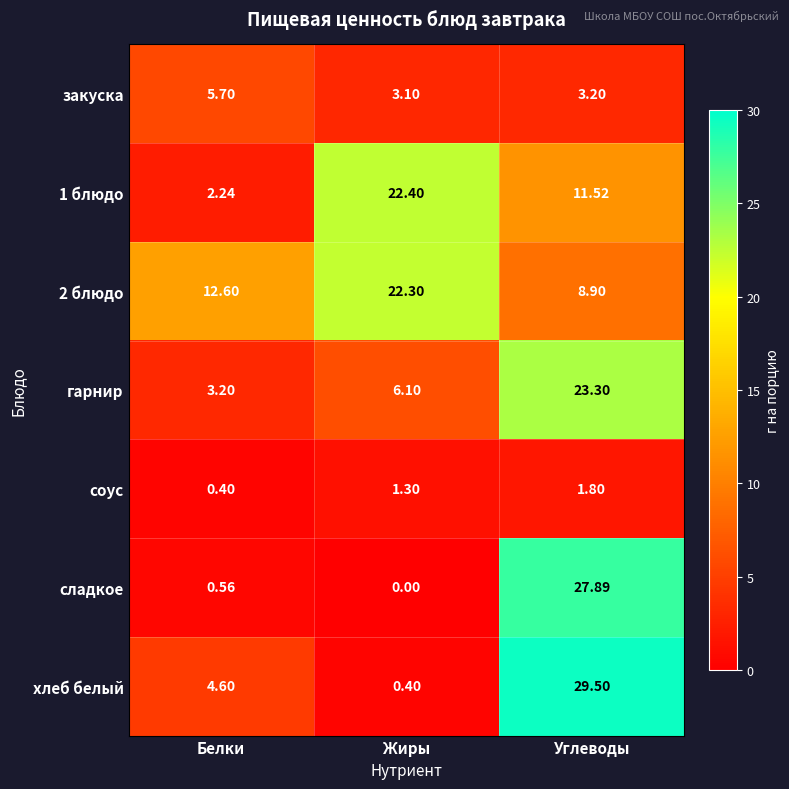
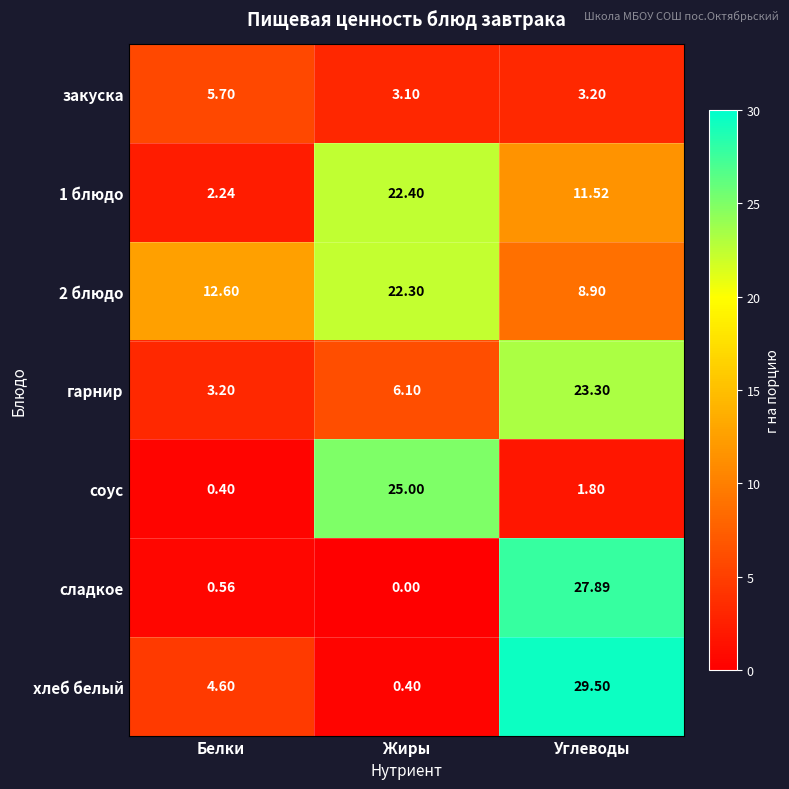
соус, Жиры: 1.30 -> 25.00
